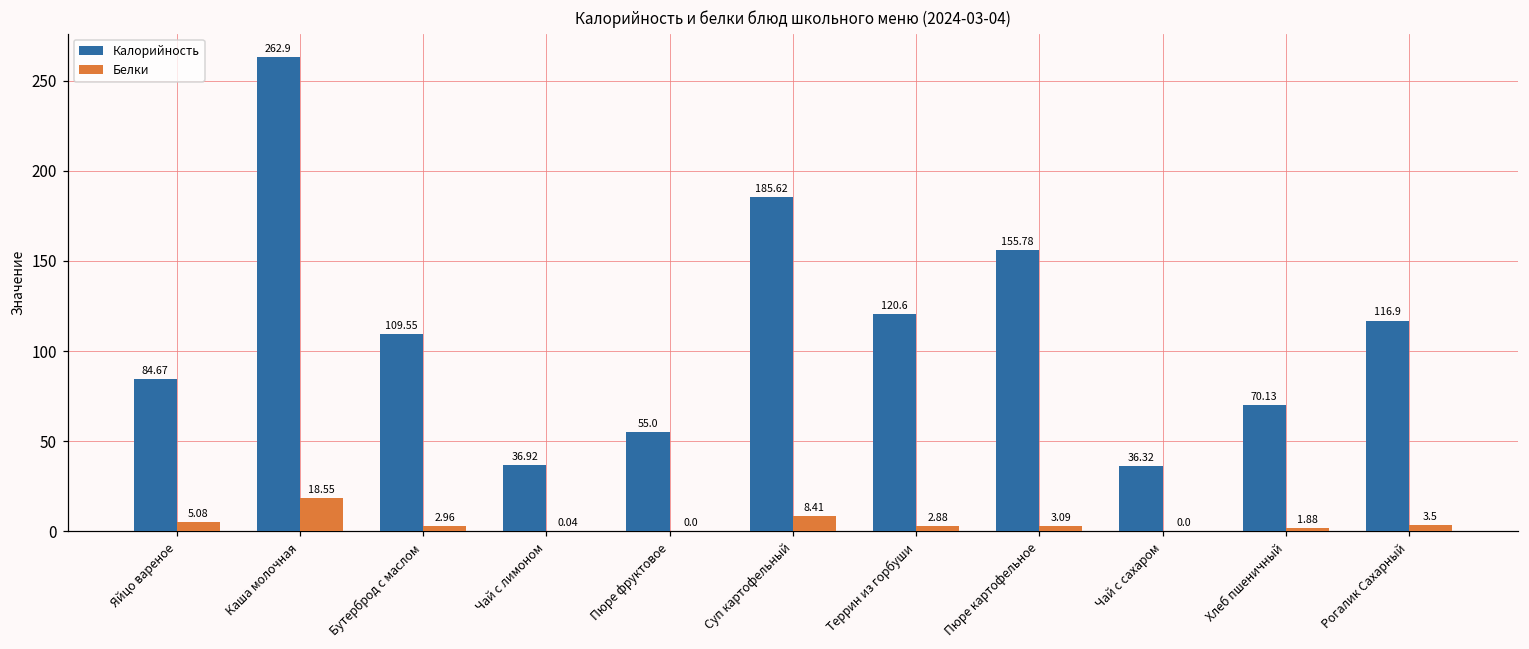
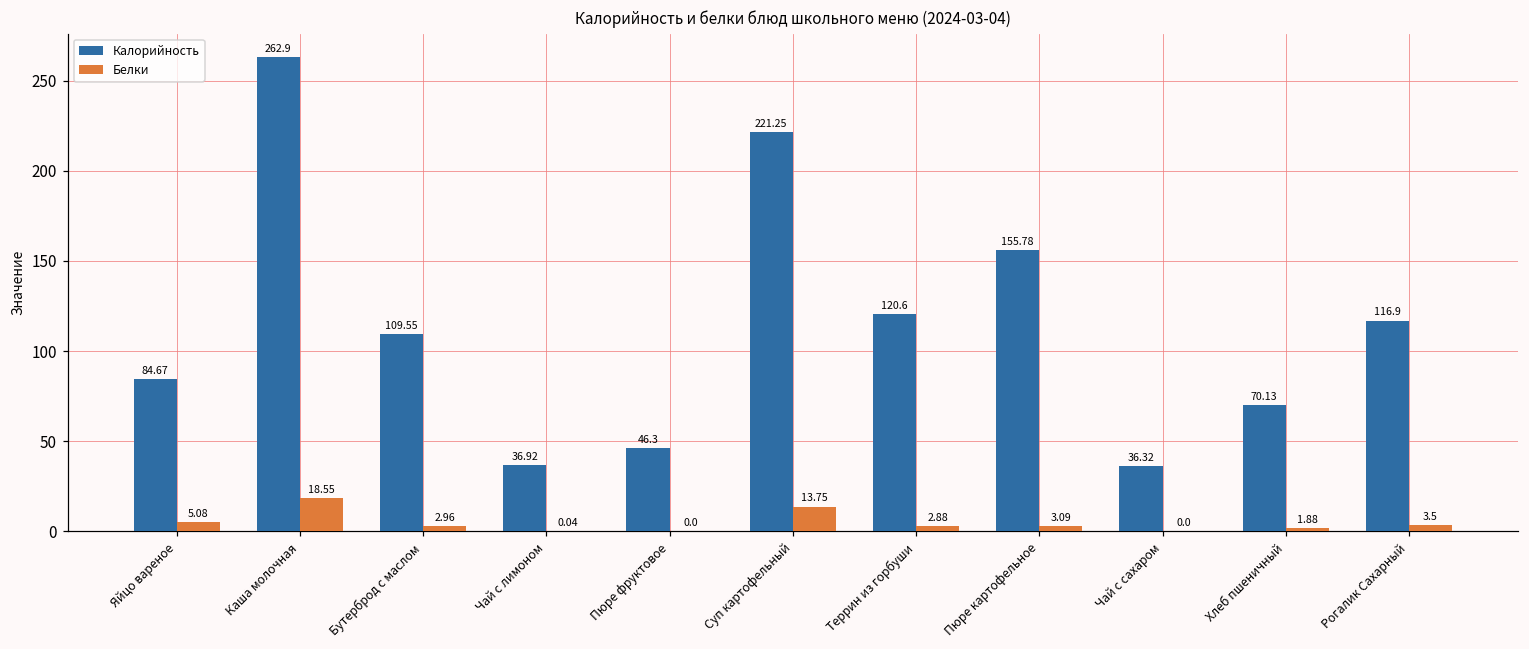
Калорийность, Пюре фруктовое: 55.0 -> 46.3
Калорийность, Суп картофельный: 185.62 -> 221.25
Белки, Суп картофельный: 8.41 -> 13.75
